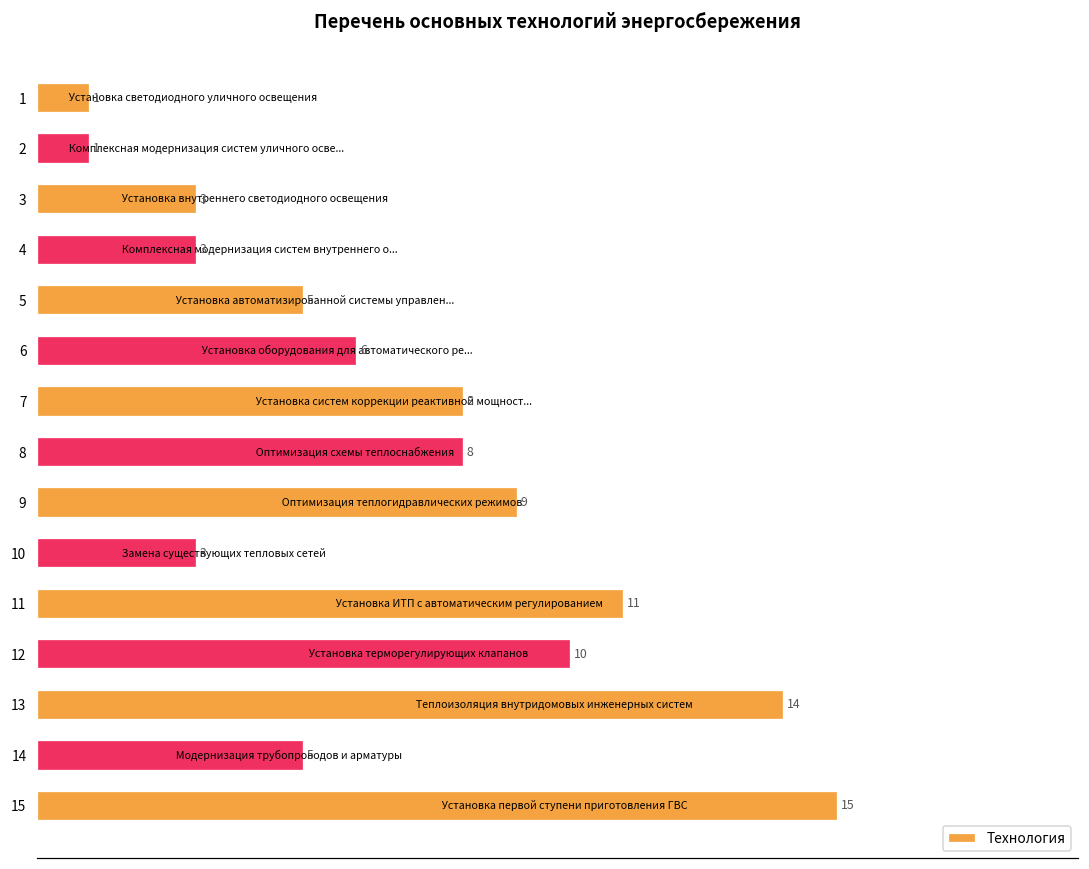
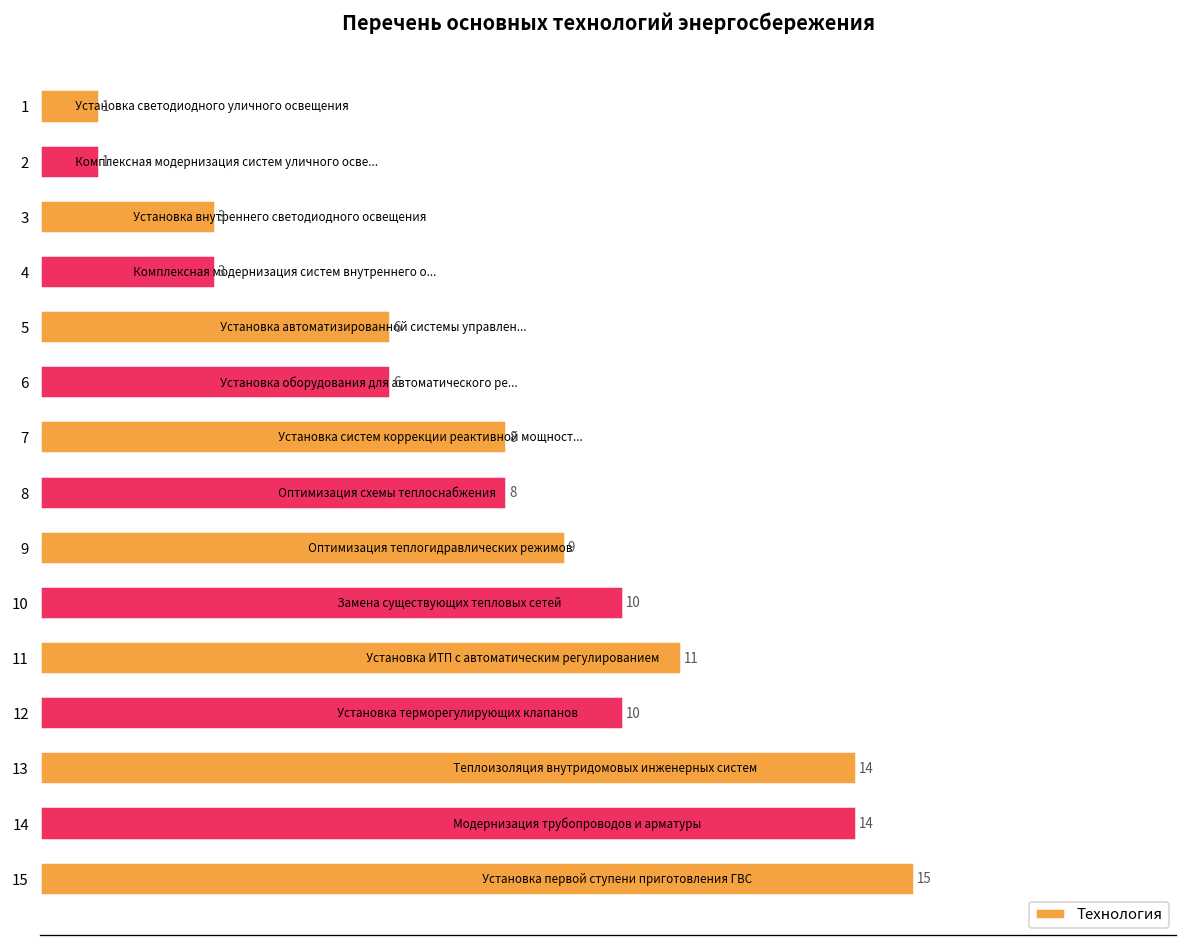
5: 5 -> 6
10: 3 -> 10
14: 5 -> 14
